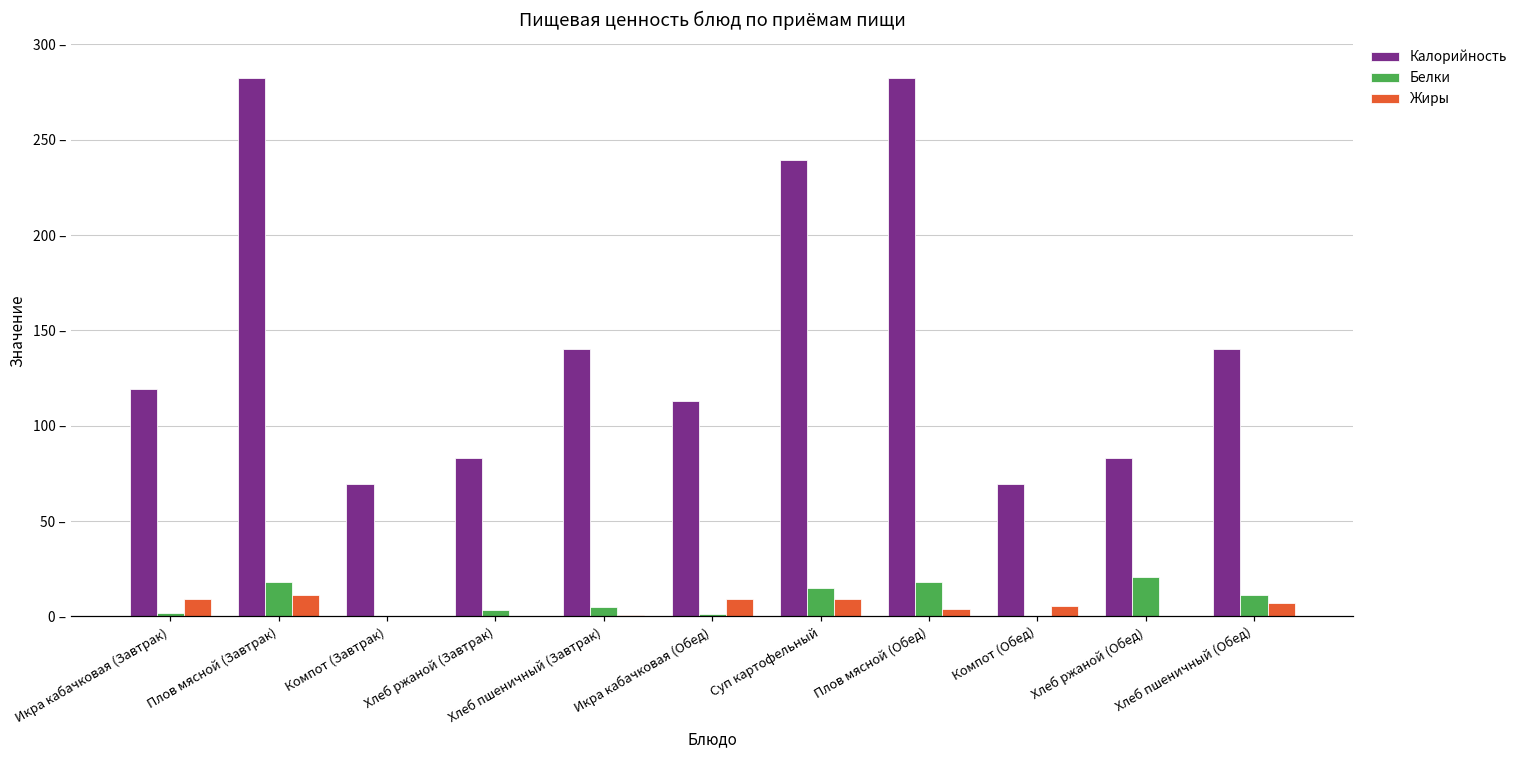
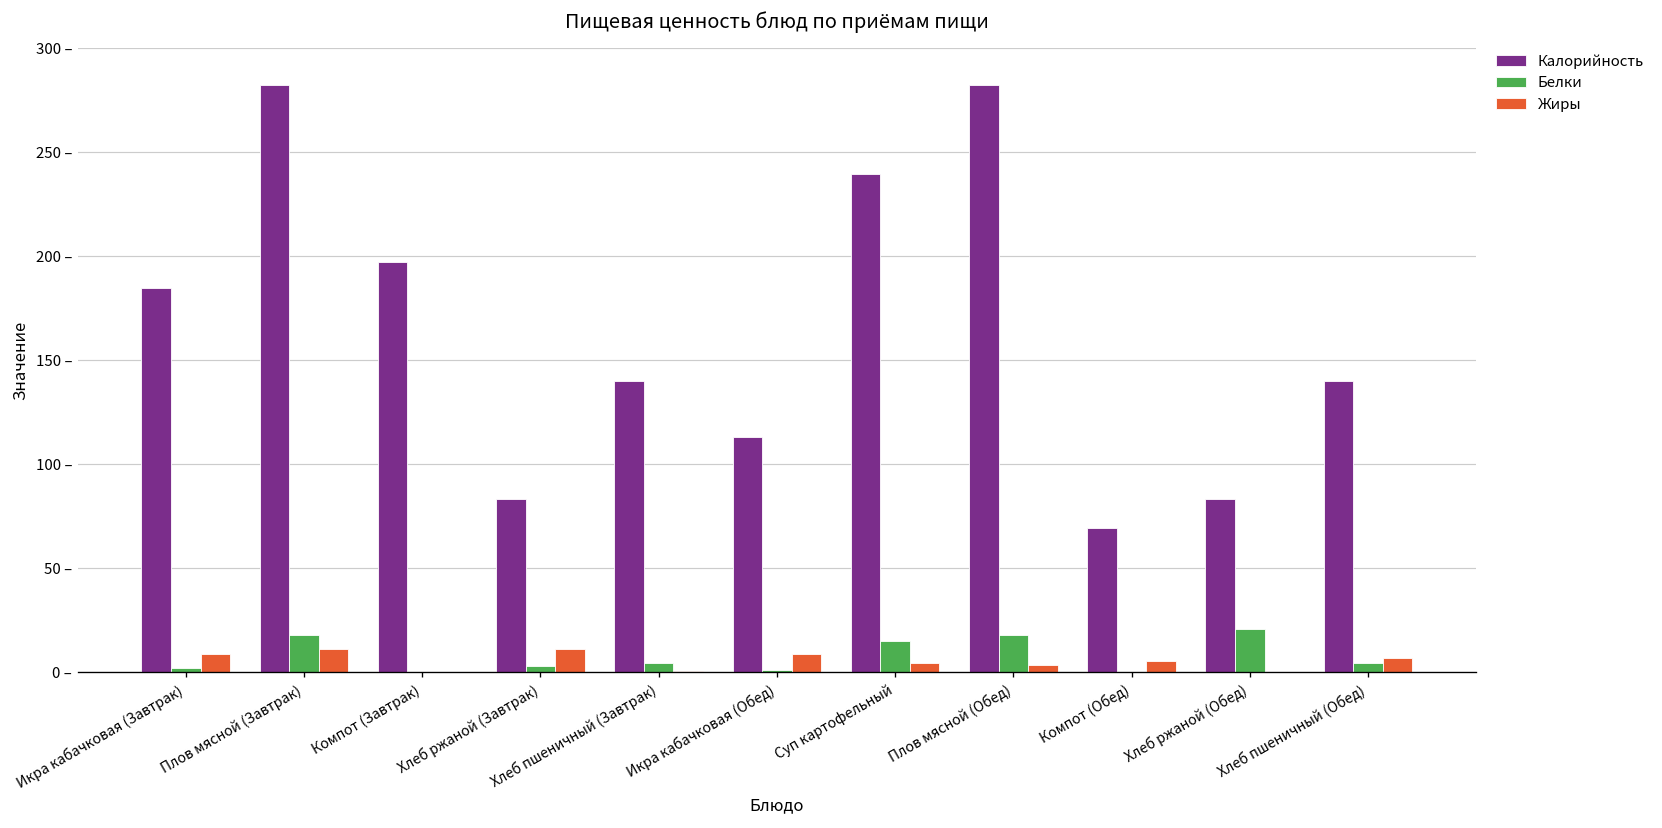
Калорийность, Икра кабачковая (Завтрак): 119 – -> 185 –
Калорийность, Компот (Завтрак): 69 – -> 197 –
Жиры, Хлеб ржаной (Завтрак): 0 – -> 11 –
Жиры, Суп картофельный: 9 – -> 5 –
Белки, Хлеб пшеничный (Обед): 11 – -> 5 –
